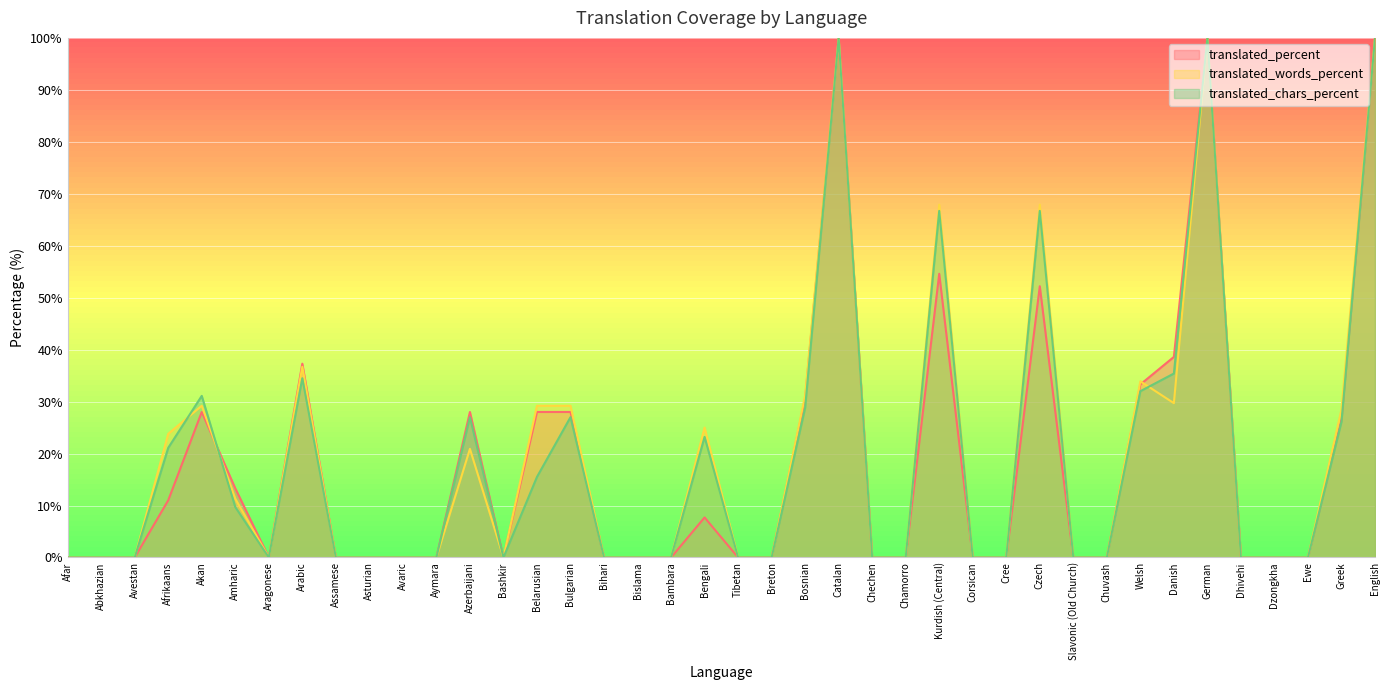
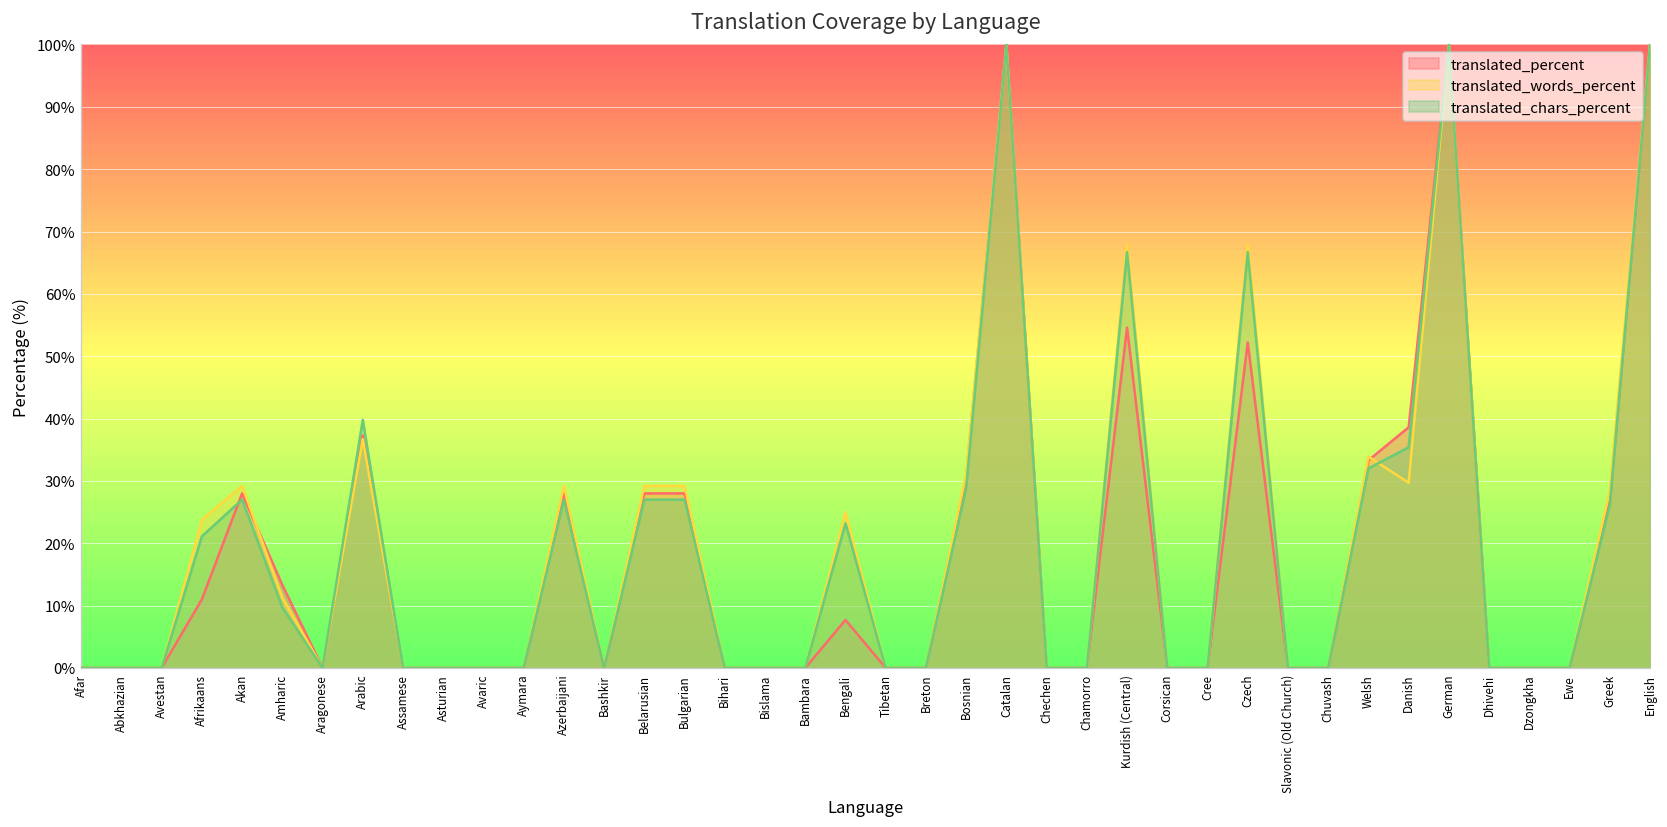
translated_chars_percent, Akan: 31% -> 27%
translated_chars_percent, Arabic: 35% -> 40%
translated_words_percent, Azerbaijani: 21% -> 29%
translated_chars_percent, Belarusian: 16% -> 27%
